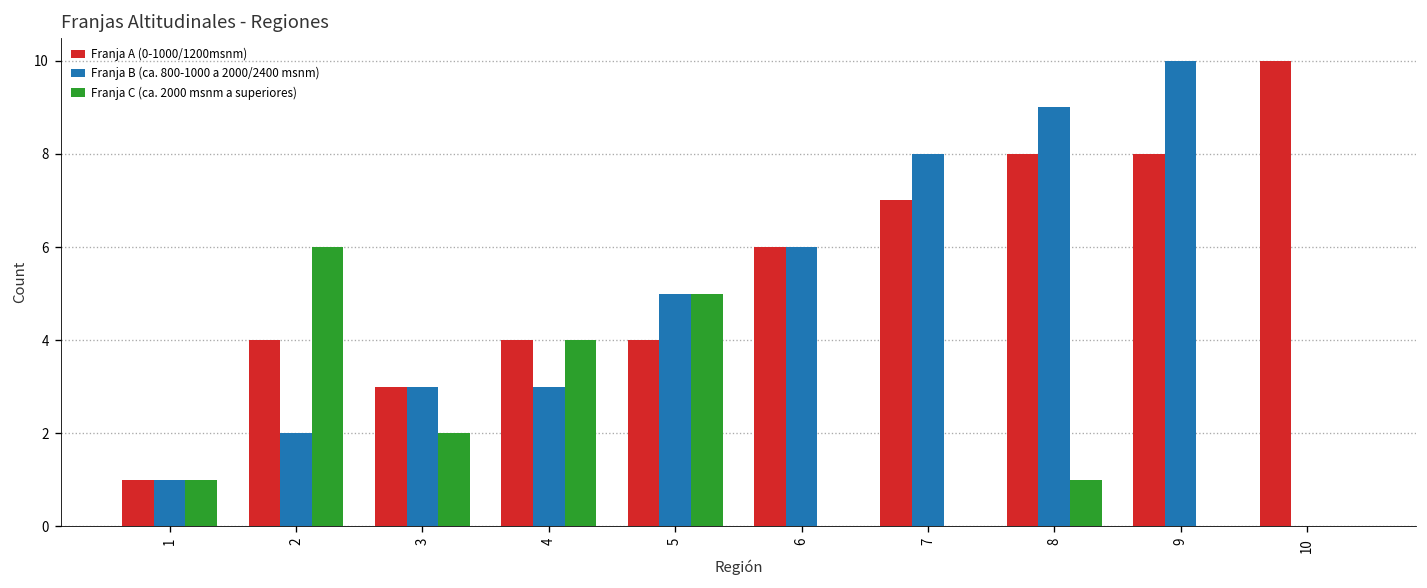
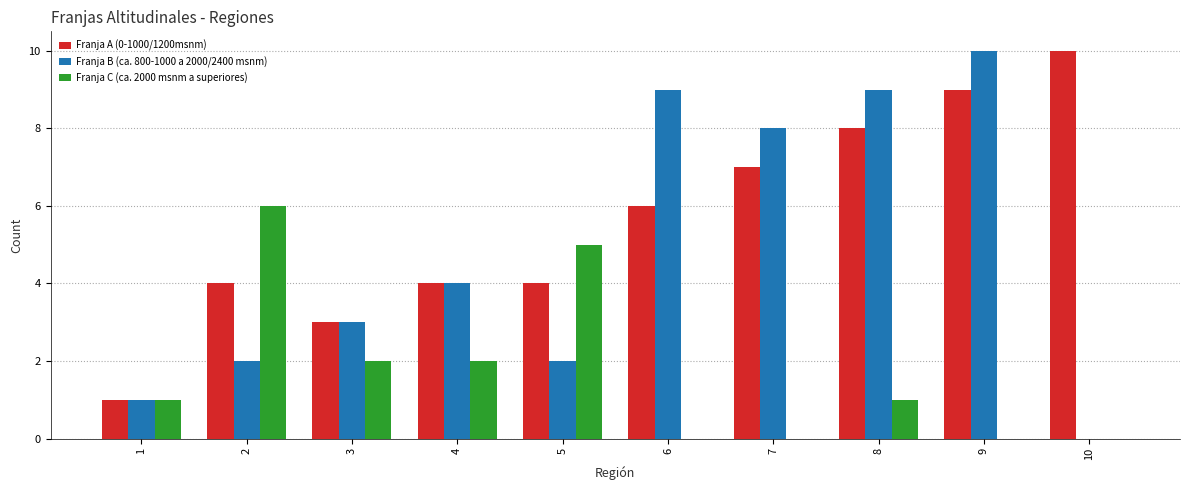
Franja B (ca. 800-1000 a 2000/2400 msnm), 4: 3 -> 4
Franja C (ca. 2000 msnm a superiores), 4: 4 -> 2
Franja B (ca. 800-1000 a 2000/2400 msnm), 5: 5 -> 2
Franja B (ca. 800-1000 a 2000/2400 msnm), 6: 6 -> 9
Franja A (0-1000/1200msnm), 9: 8 -> 9
